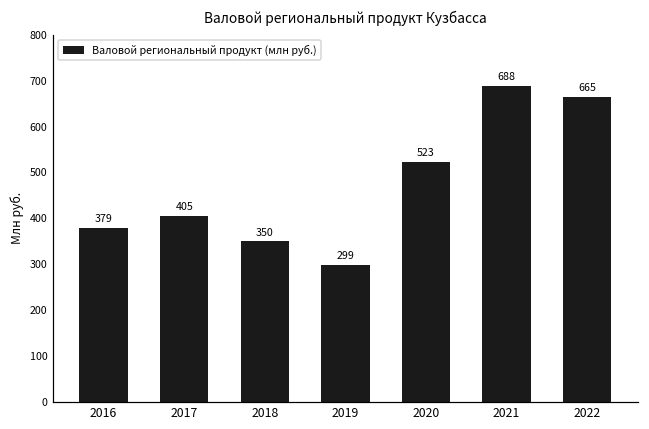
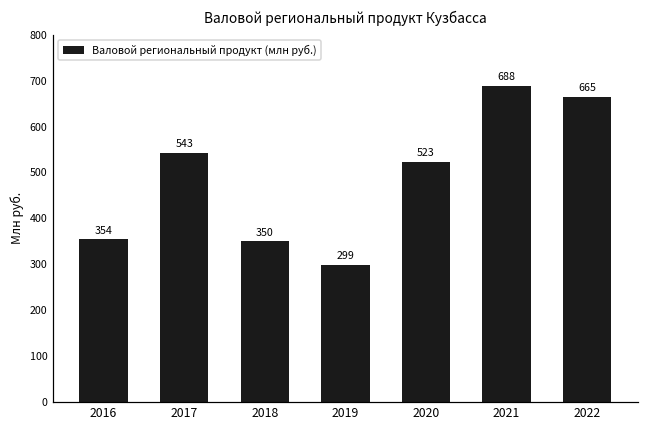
2016: 379 -> 354
2017: 405 -> 543
